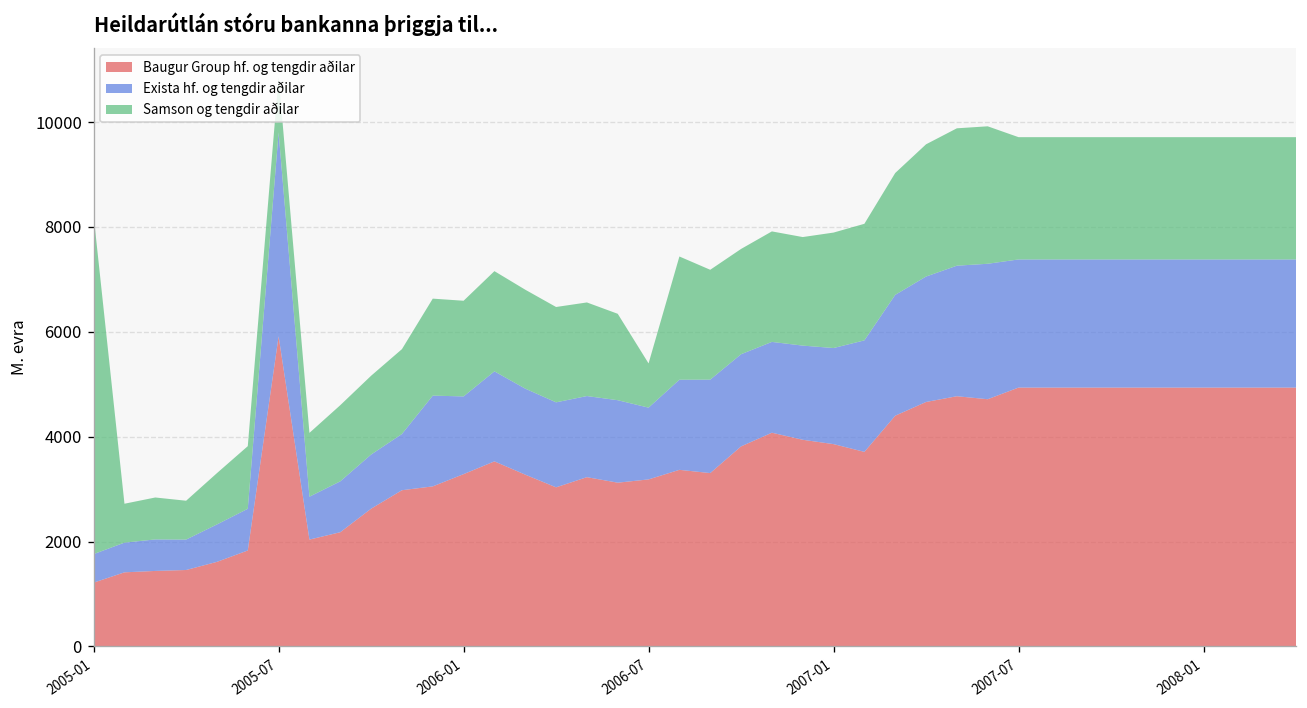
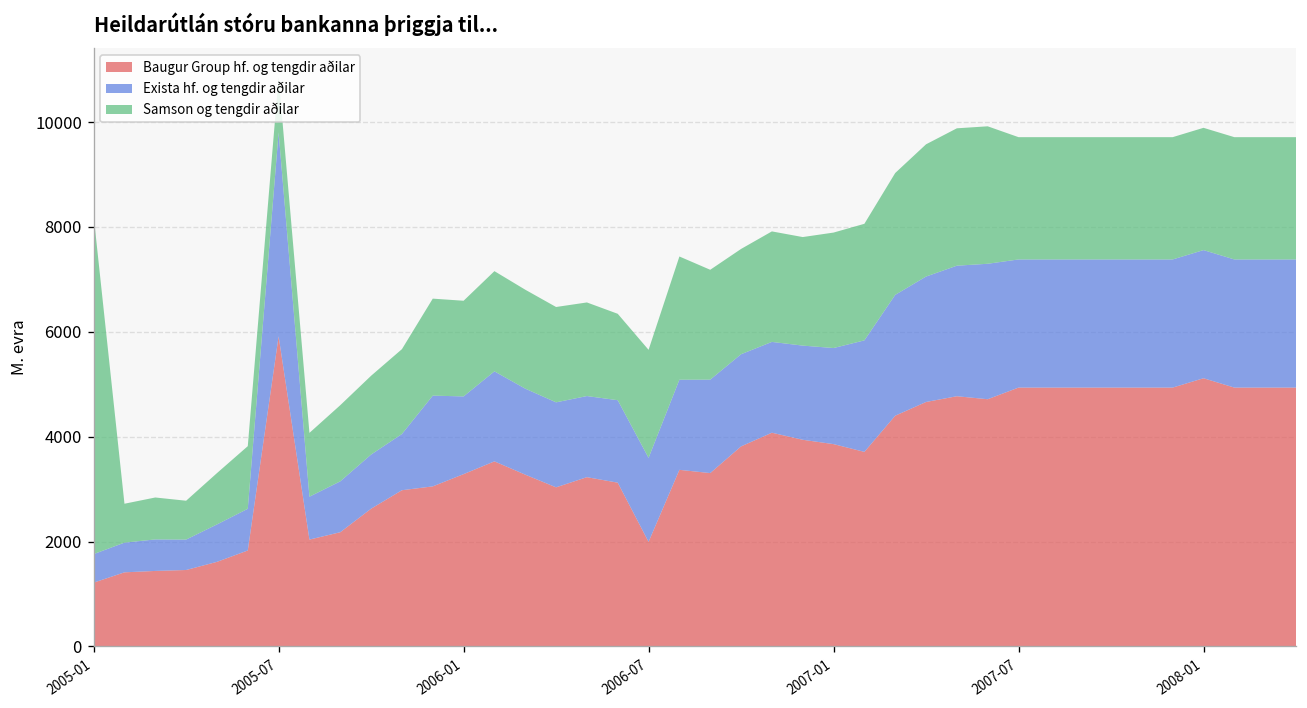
Baugur Group hf. og tengdir aðilar, 2006-07: 3200 -> 2000
Exista hf. og tengdir aðilar, 2006-07: 1400 -> 1600
Samson og tengdir aðilar, 2006-07: 800 -> 2100
Baugur Group hf. og tengdir aðilar, 2008-01: 4900 -> 5100
